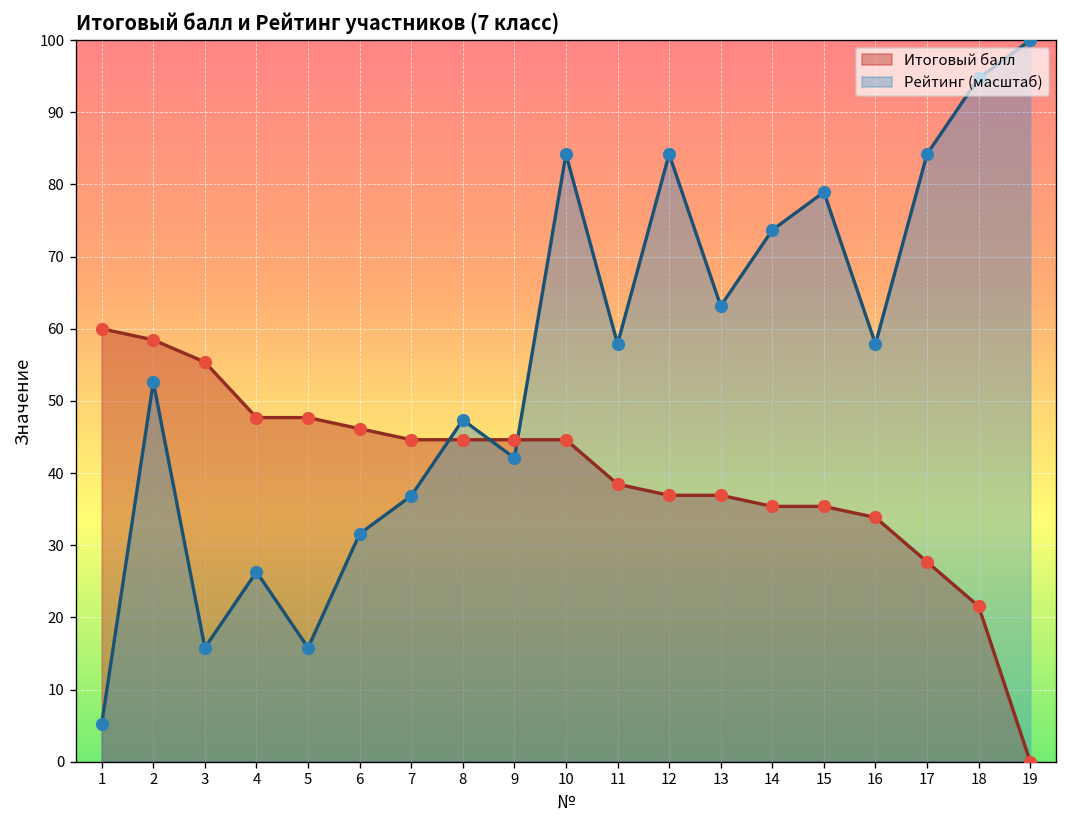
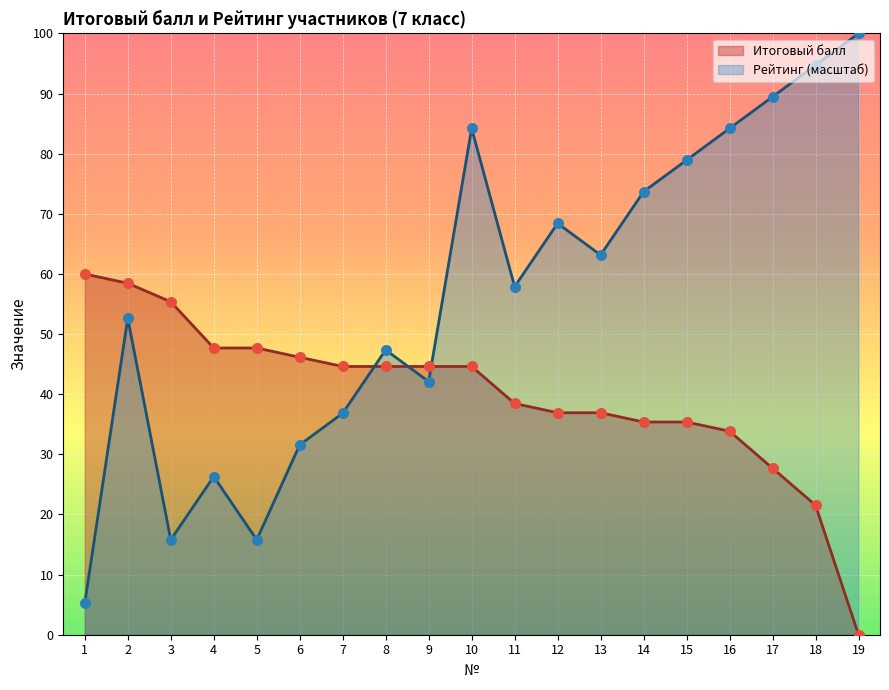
Рейтинг (масштаб), 12: 84 -> 68
Рейтинг (масштаб), 16: 58 -> 84
Рейтинг (масштаб), 17: 84 -> 89
